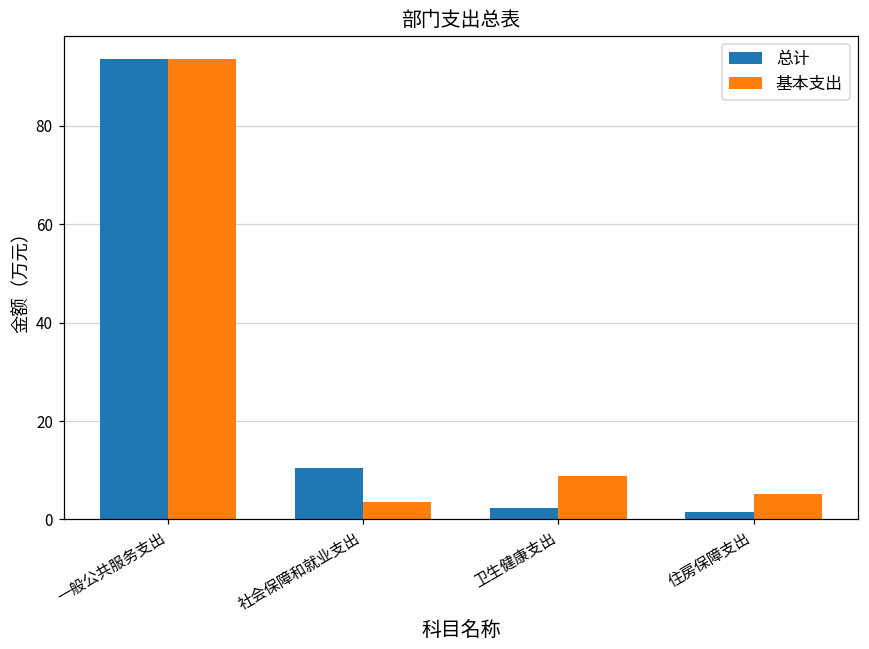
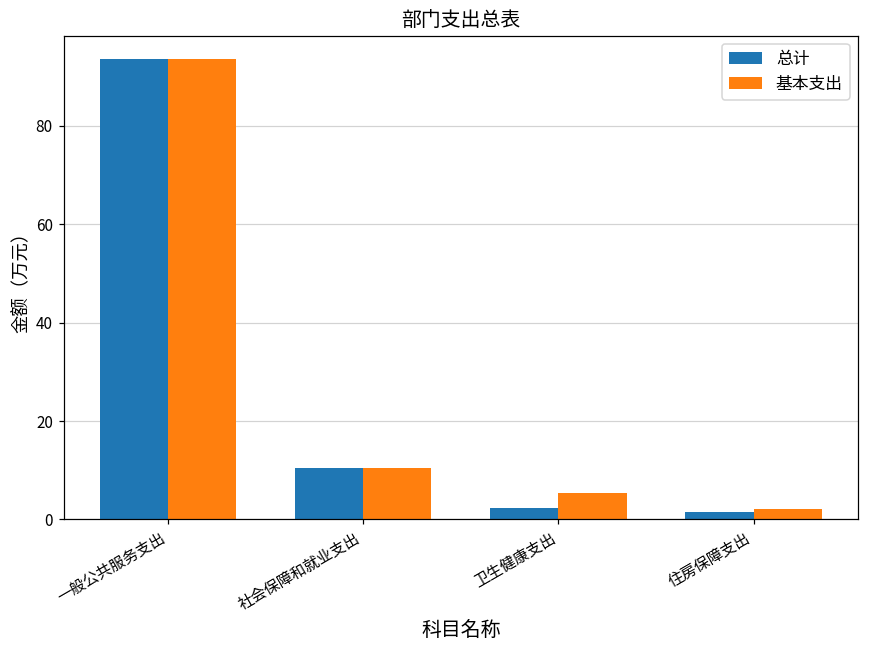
基本支出, 社会保障和就业支出: 3 -> 10
基本支出, 卫生健康支出: 9 -> 5
基本支出, 住房保障支出: 5 -> 2
